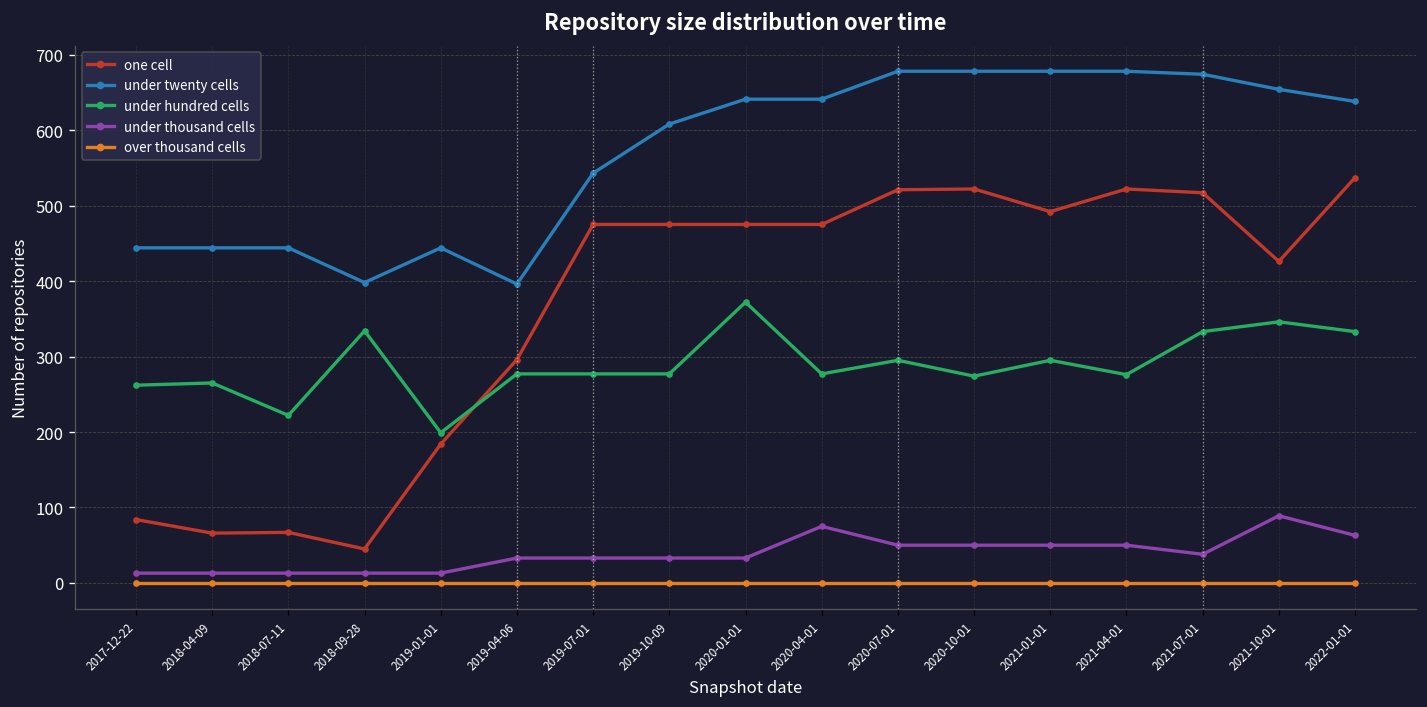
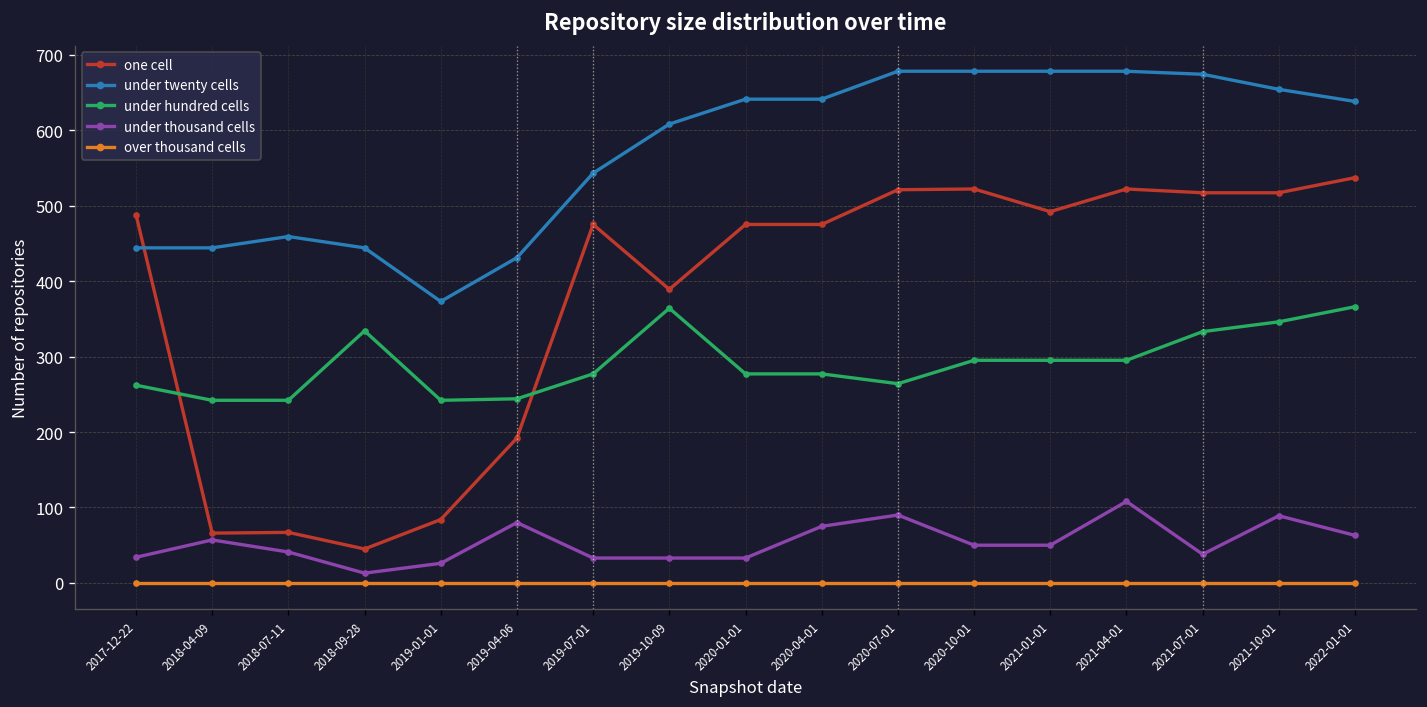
one cell, 2017-12-22: 80 -> 490
under thousand cells, 2017-12-22: 10 -> 30
under hundred cells, 2018-04-09: 270 -> 240
under thousand cells, 2018-04-09: 10 -> 60
under twenty cells, 2018-07-11: 440 -> 460
under hundred cells, 2018-07-11: 220 -> 240
under thousand cells, 2018-07-11: 10 -> 40
under twenty cells, 2018-09-28: 400 -> 440
one cell, 2019-01-01: 180 -> 80
under twenty cells, 2019-01-01: 440 -> 370
under hundred cells, 2019-01-01: 200 -> 240
under thousand cells, 2019-01-01: 10 -> 30
one cell, 2019-04-06: 300 -> 190
under twenty cells, 2019-04-06: 400 -> 430
under hundred cells, 2019-04-06: 280 -> 240
under thousand cells, 2019-04-06: 30 -> 80
one cell, 2019-10-09: 480 -> 390
under hundred cells, 2019-10-09: 280 -> 360
under hundred cells, 2020-01-01: 370 -> 280
under hundred cells, 2020-07-01: 300 -> 260
under thousand cells, 2020-07-01: 50 -> 90
under hundred cells, 2020-10-01: 270 -> 300
under hundred cells, 2021-04-01: 280 -> 300
under thousand cells, 2021-04-01: 50 -> 110
one cell, 2021-10-01: 430 -> 520
under hundred cells, 2022-01-01: 330 -> 370
